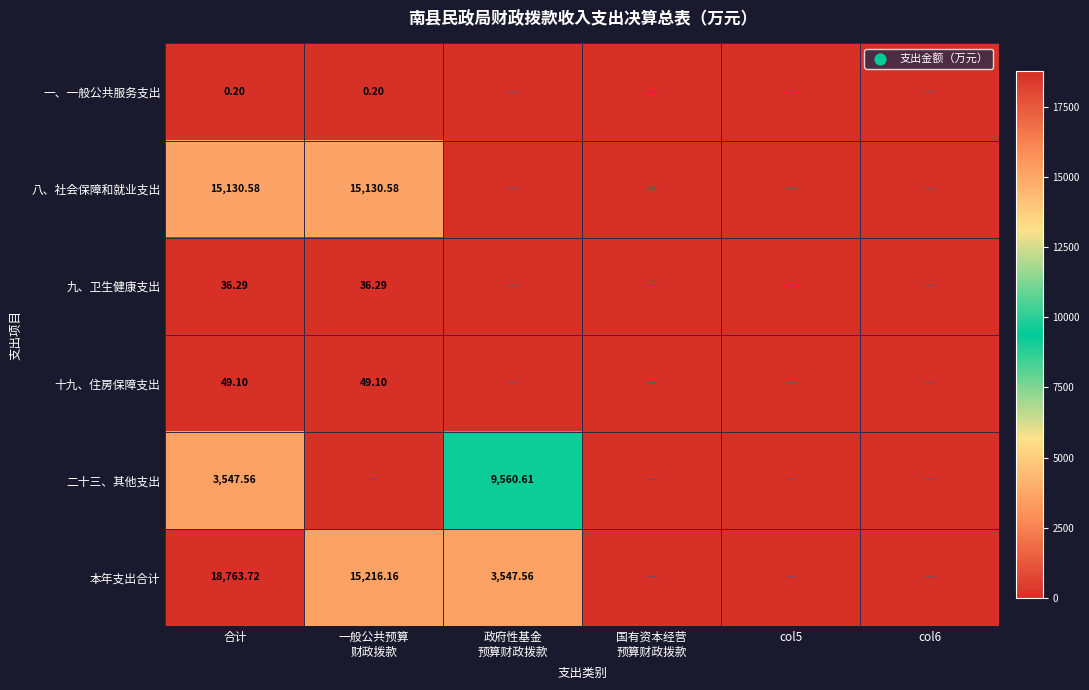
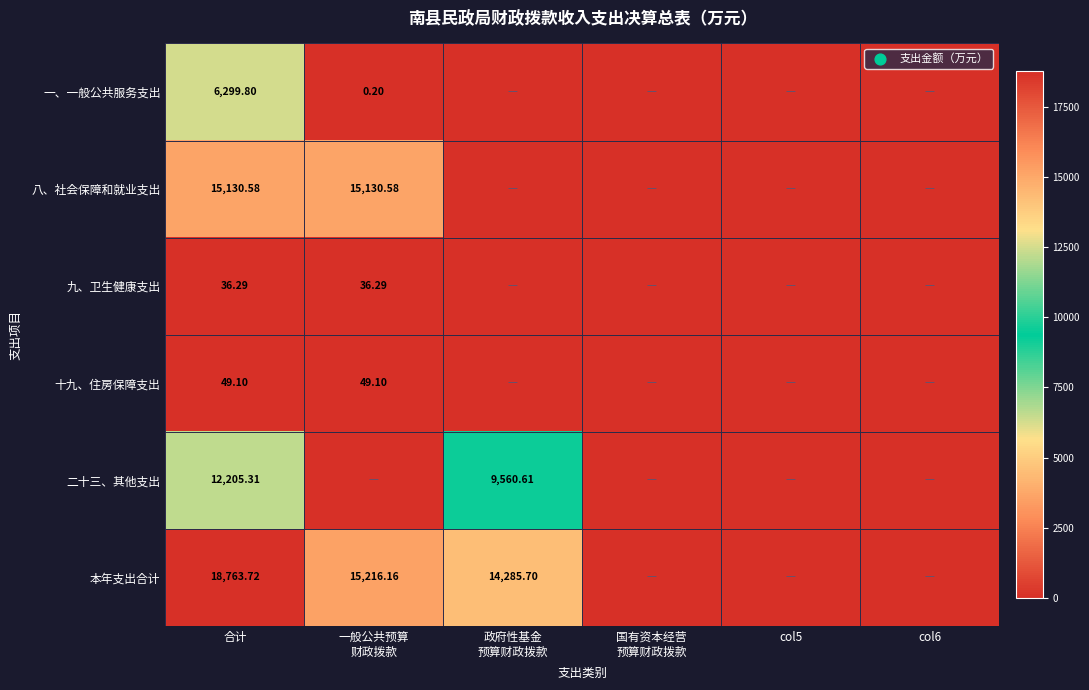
一、一般公共服务支出, 合计: 0.20 -> 6,299.80
二十三、其他支出, 合计: 3,547.56 -> 12,205.31
本年支出合计, 政府性基金 预算财政拨款: 3,547.56 -> 14,285.70
